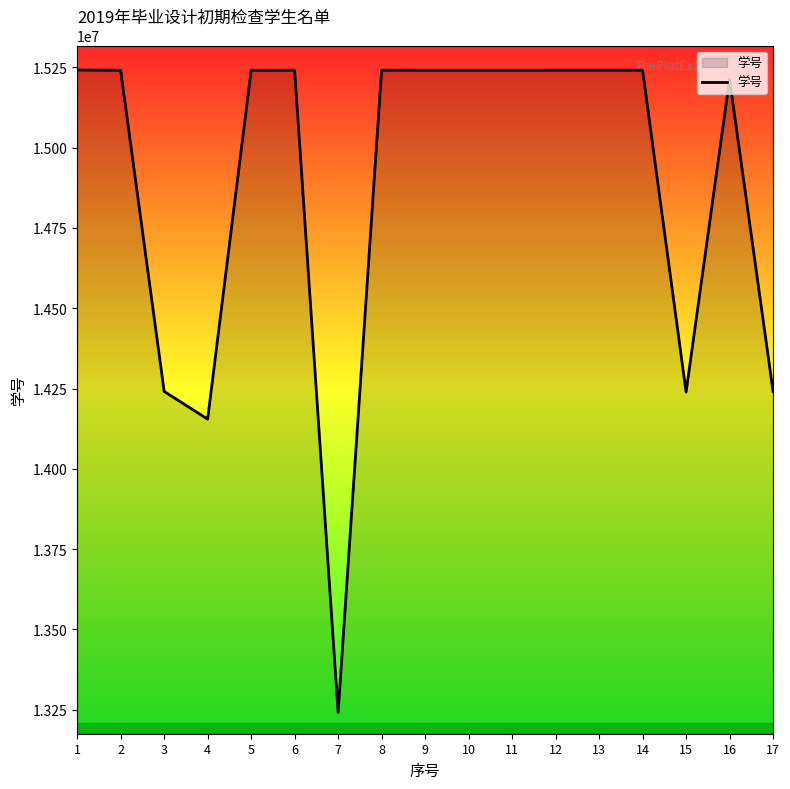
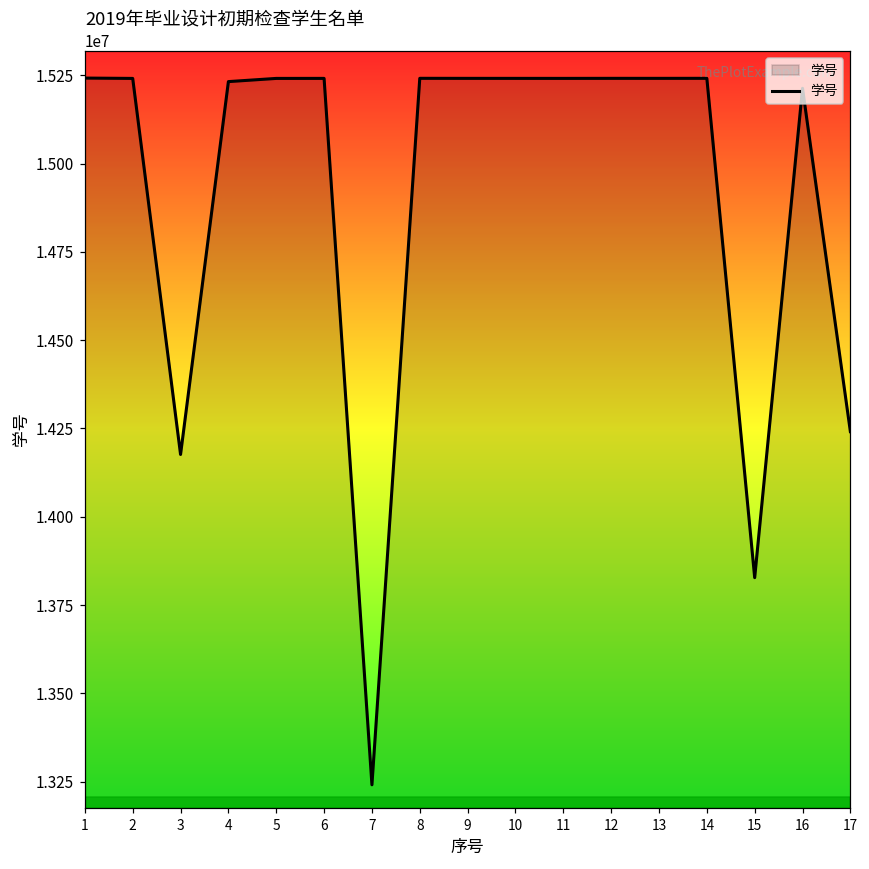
3: 14240000 -> 14180000
4: 14150000 -> 15230000
15: 14240000 -> 13830000
